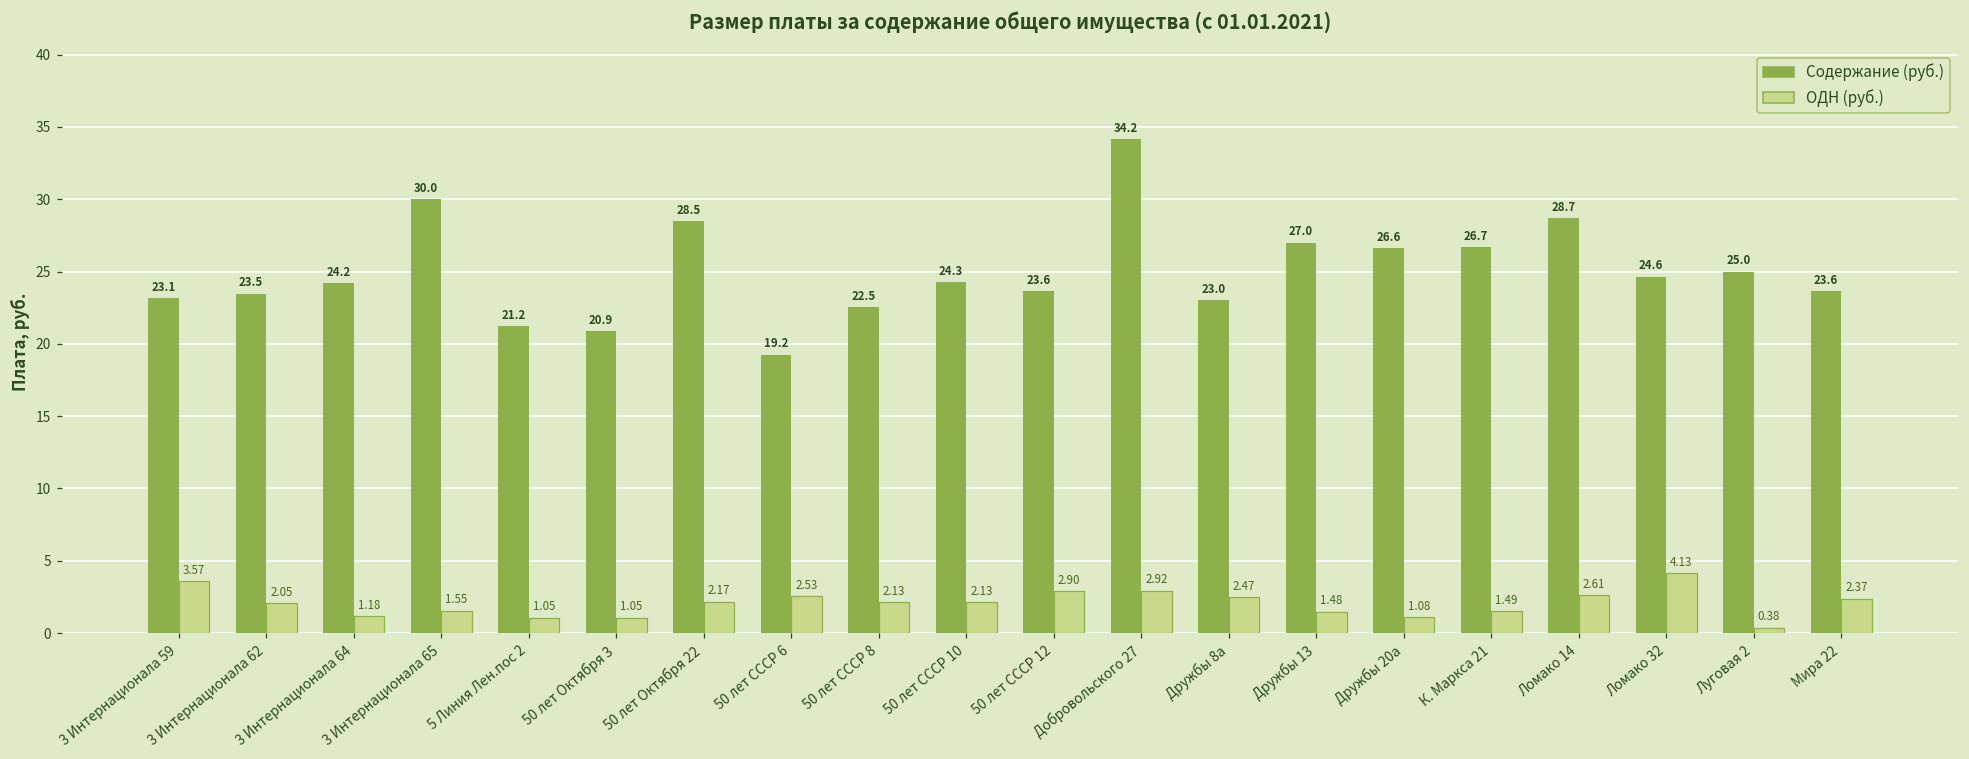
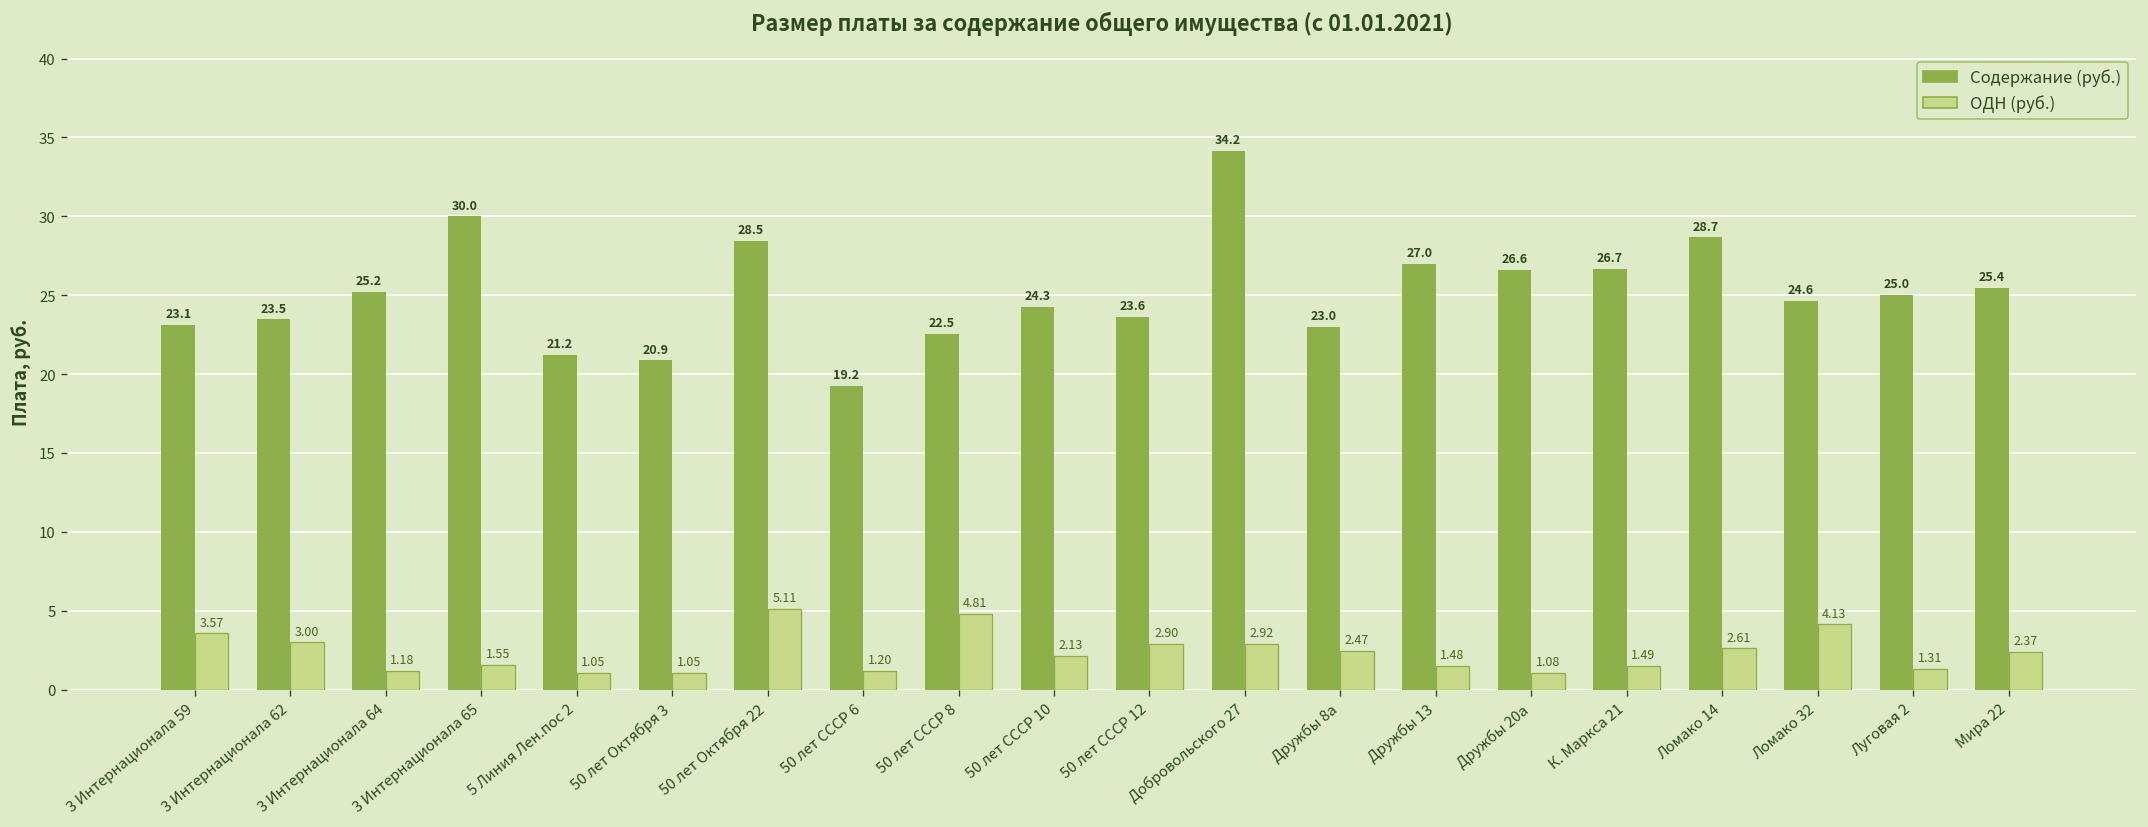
ОДН (руб.), 3 Интернационала 62: 2.05 -> 3.00
Содержание (руб.), 3 Интернационала 64: 24.2 -> 25.2
ОДН (руб.), 50 лет Октября 22: 2.17 -> 5.11
ОДН (руб.), 50 лет СССР 6: 2.53 -> 1.20
ОДН (руб.), 50 лет СССР 8: 2.13 -> 4.81
ОДН (руб.), Луговая 2: 0.38 -> 1.31
Содержание (руб.), Мира 22: 23.6 -> 25.4
